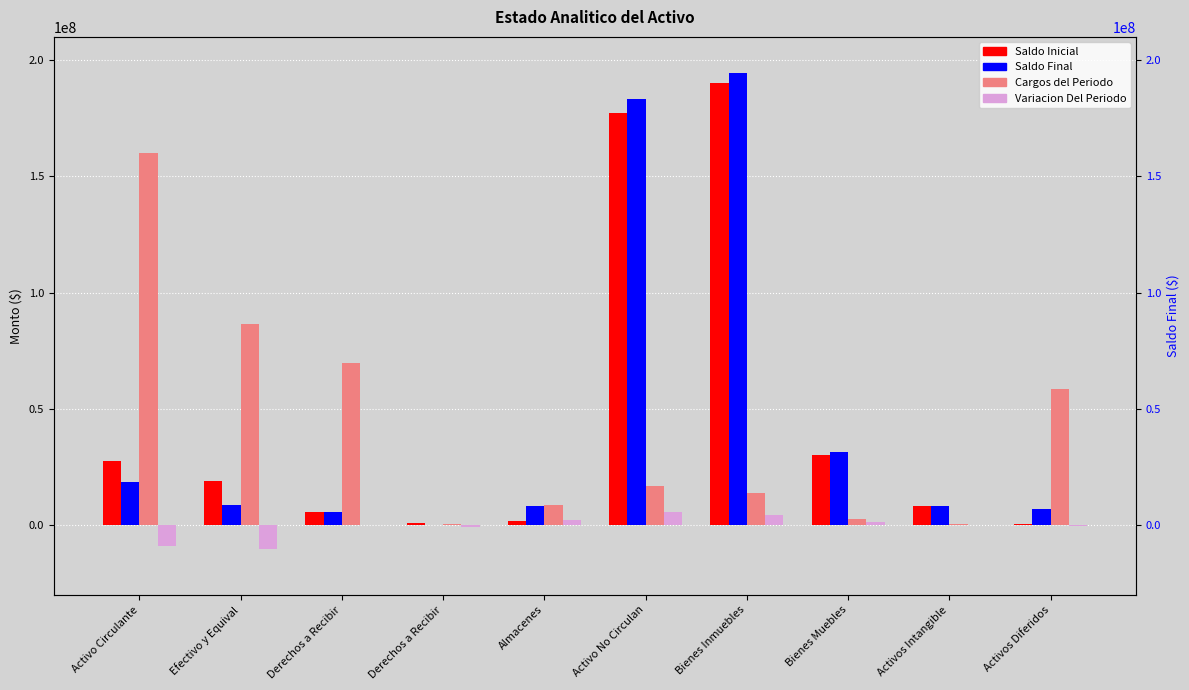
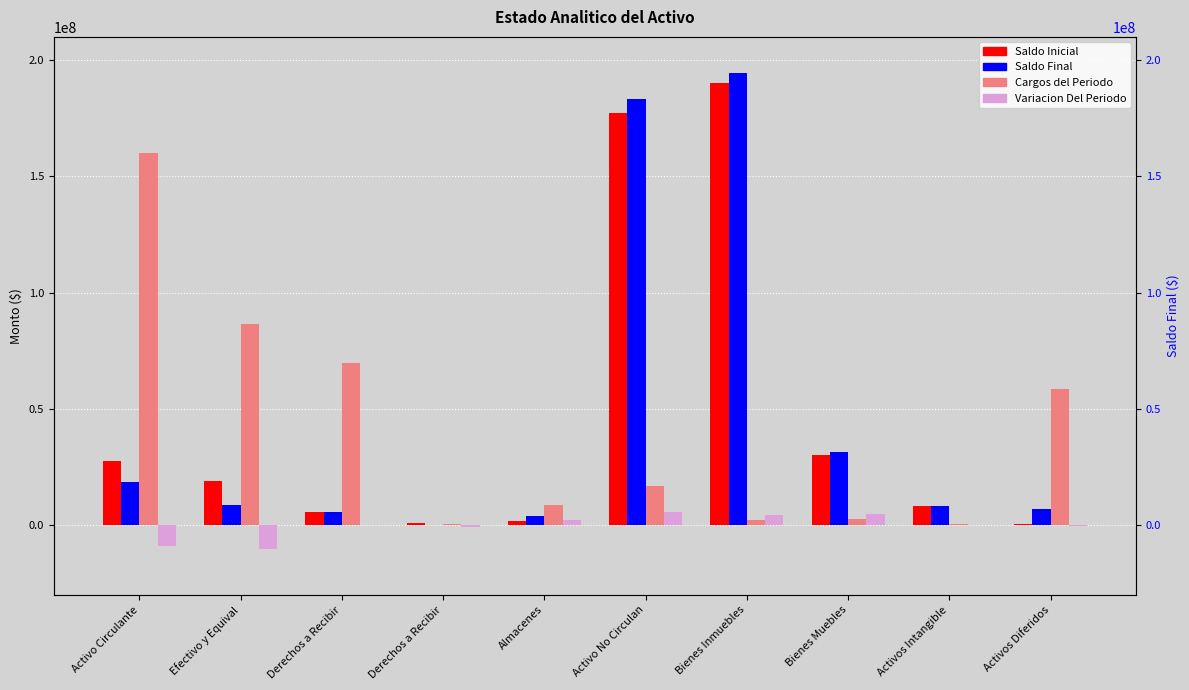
Saldo Final, Almacenes: 8000000 -> 4000000
Cargos del Periodo, Bienes Inmuebles: 14000000 -> 2000000
Variacion Del Periodo, Bienes Muebles: 1000000 -> 5000000
